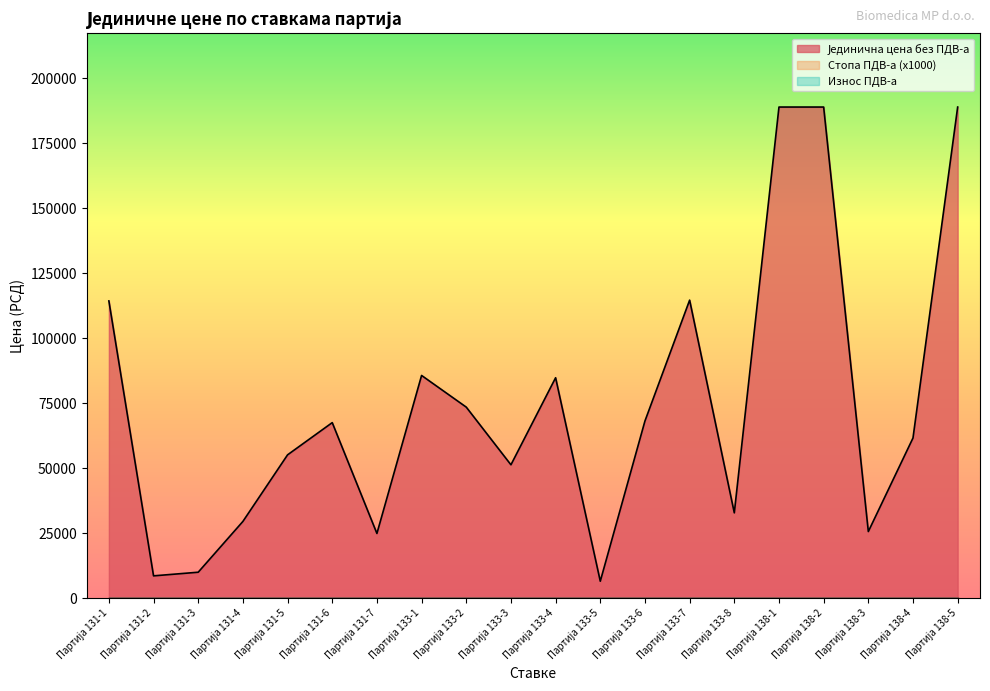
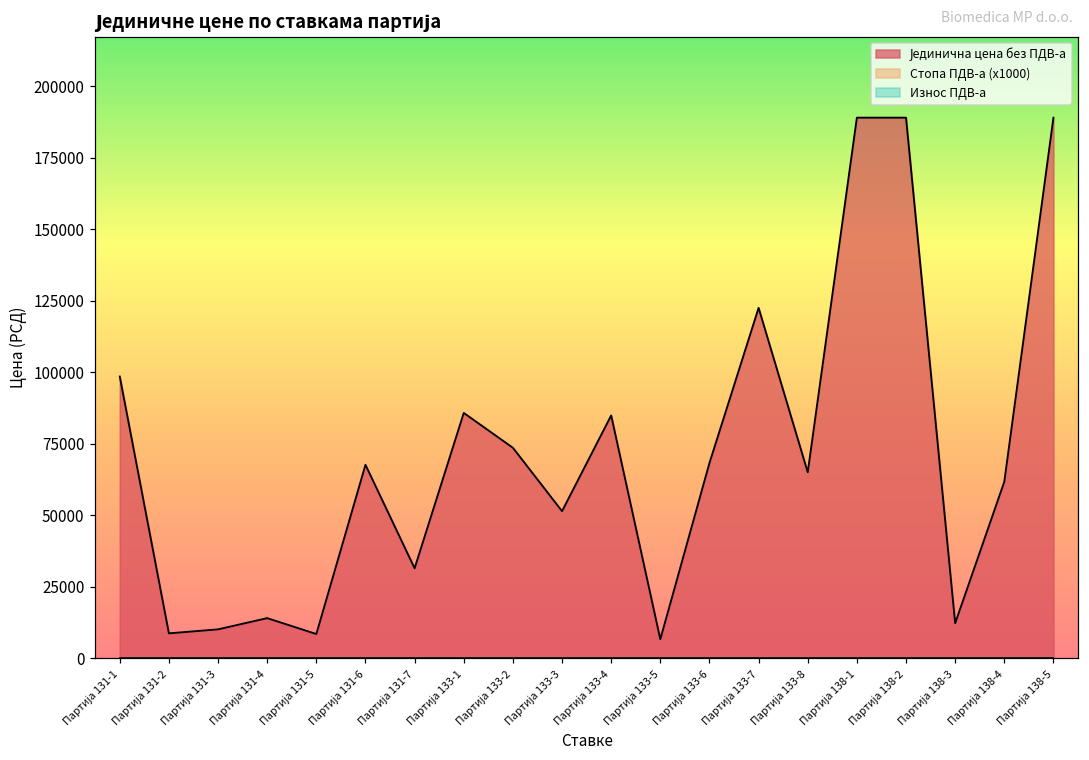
Јединична цена без ПДВ-а, Партија 131-1: 114000 -> 98000
Јединична цена без ПДВ-а, Партија 131-4: 30000 -> 14000
Јединична цена без ПДВ-а, Партија 131-5: 55000 -> 8000
Јединична цена без ПДВ-а, Партија 131-7: 25000 -> 31000
Јединична цена без ПДВ-а, Партија 133-7: 115000 -> 123000
Јединична цена без ПДВ-а, Партија 133-8: 33000 -> 65000
Јединична цена без ПДВ-а, Партија 138-3: 26000 -> 12000
